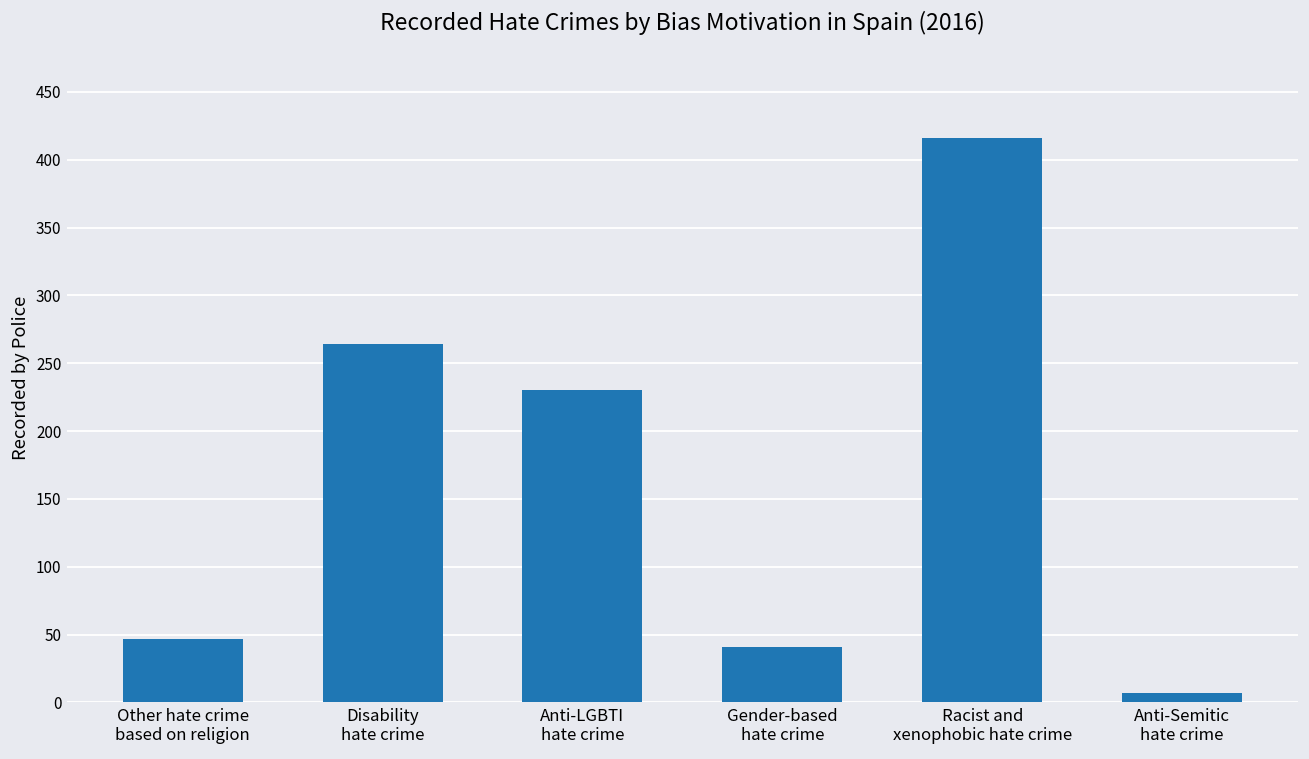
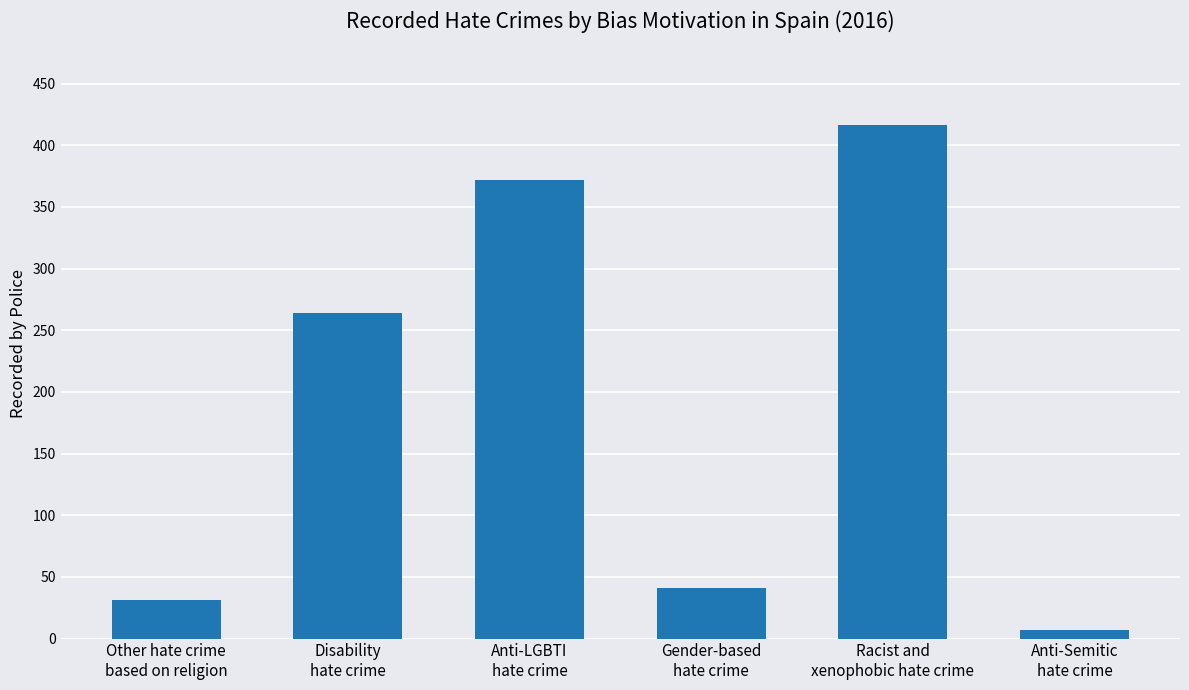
Other hate crime based on religion: 47 -> 31
Anti-LGBTI hate crime: 230 -> 372
